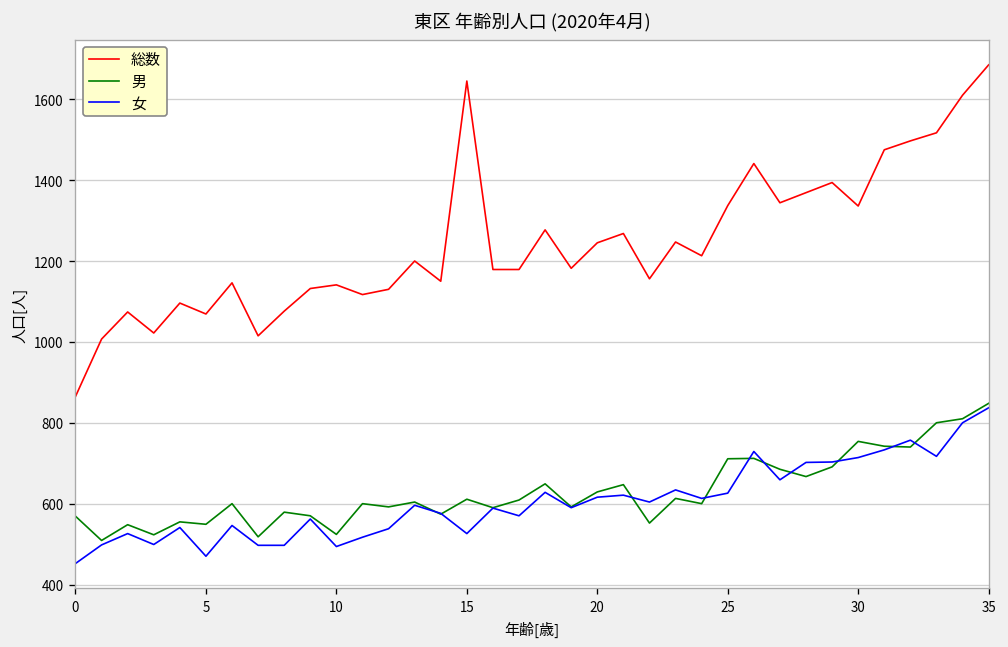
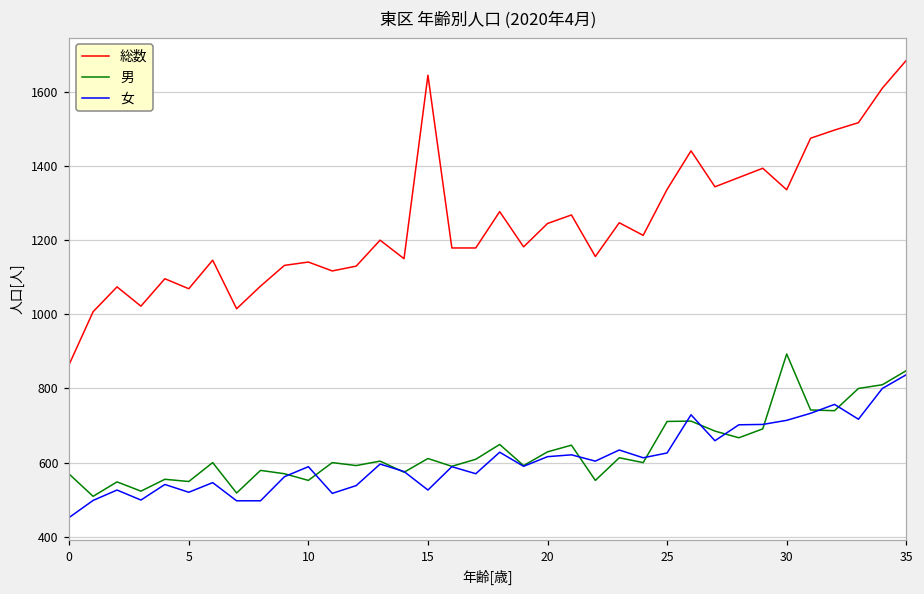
女, 5: 470 -> 520
男, 10: 520 -> 550
女, 10: 490 -> 590
男, 30: 750 -> 890
